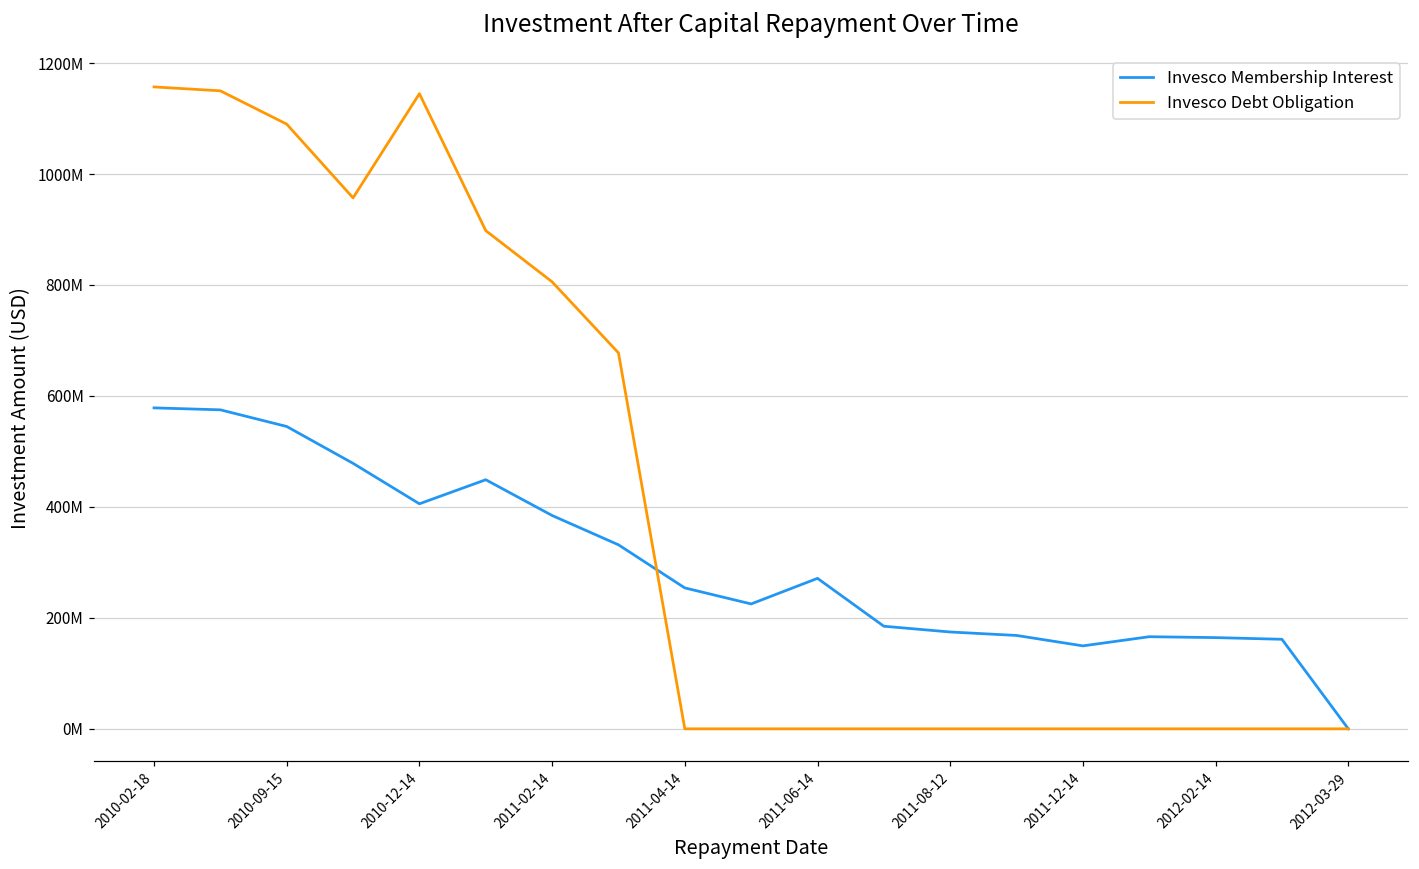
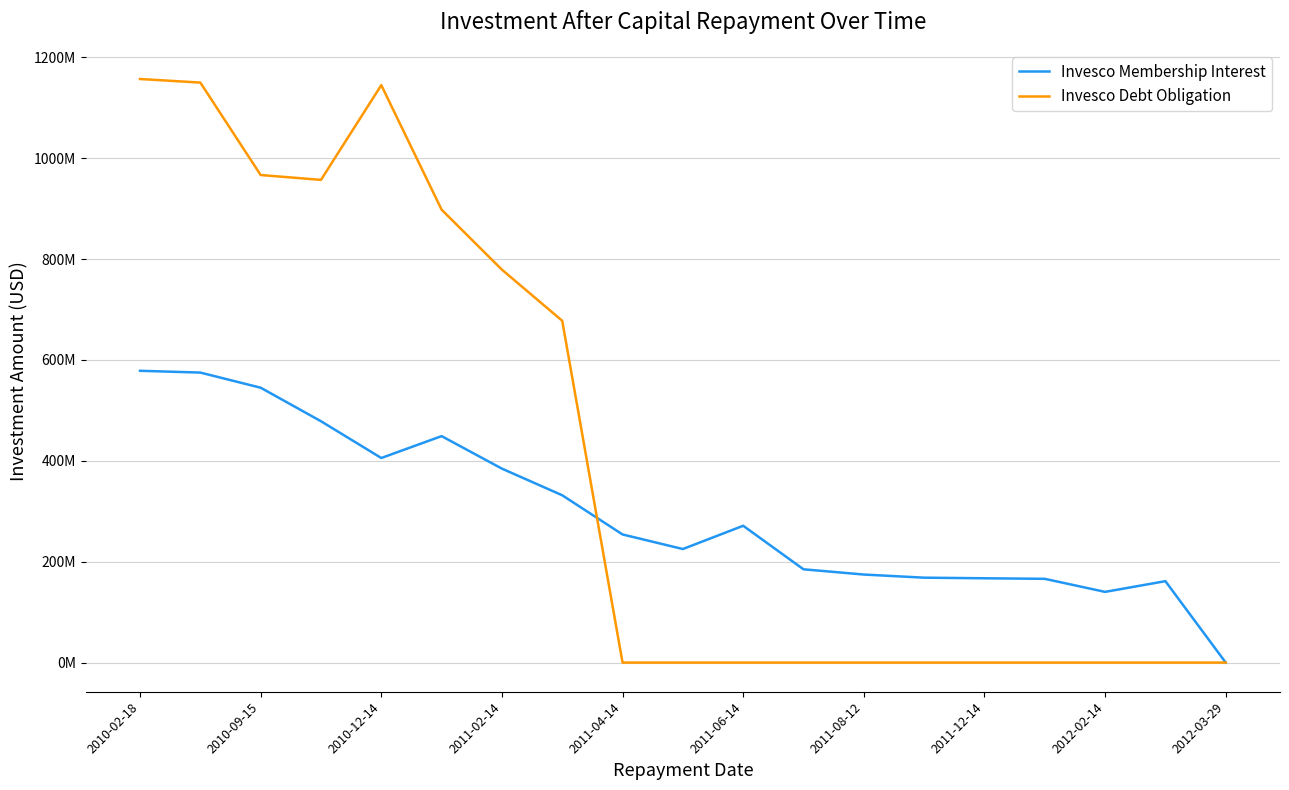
Invesco Debt Obligation, 2010-09-15: 1090000000 -> 970000000
Invesco Debt Obligation, 2011-02-14: 810000000 -> 780000000
Invesco Membership Interest, 2011-12-14: 150000000 -> 170000000
Invesco Membership Interest, 2012-02-14: 160000000 -> 140000000
